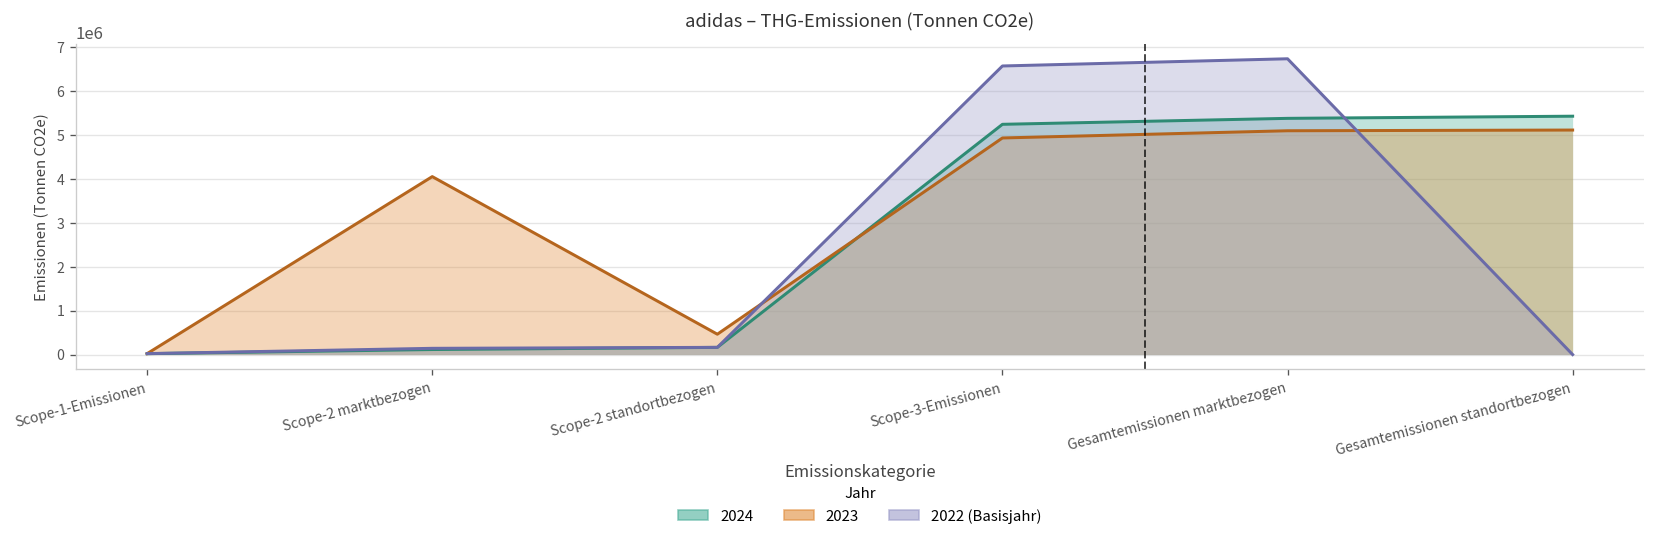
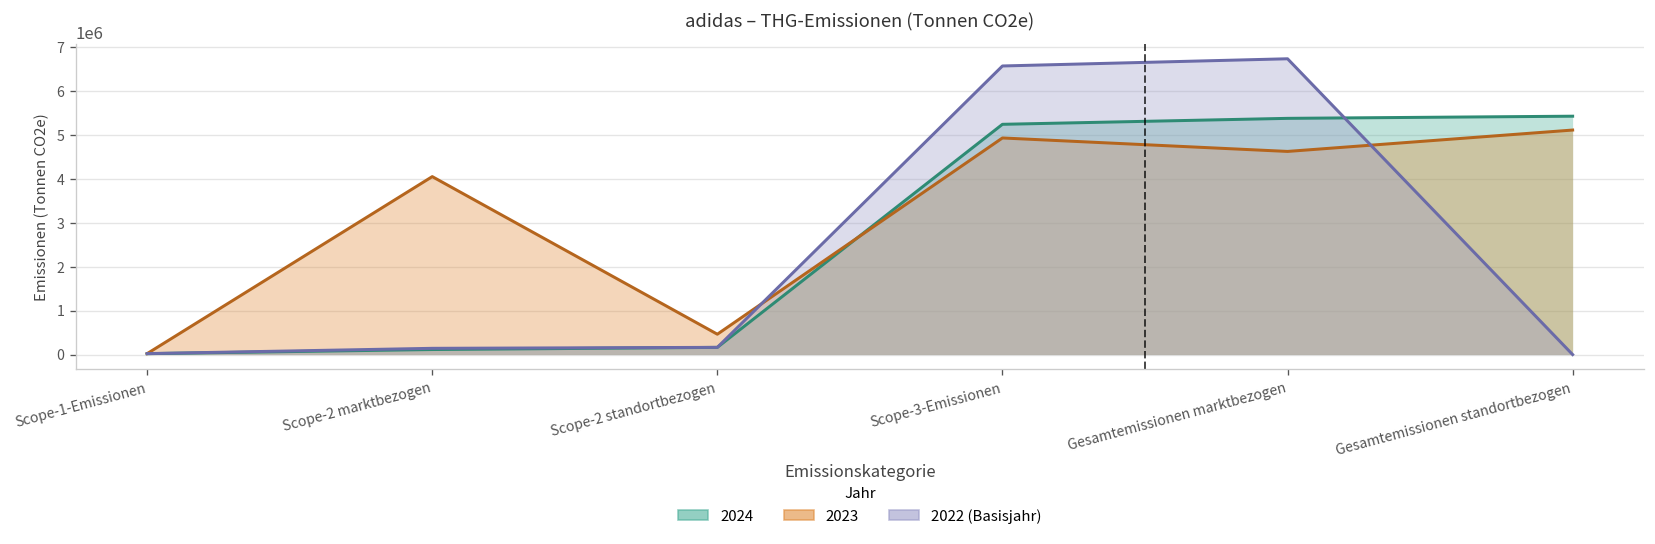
2023, Gesamtemissionen marktbezogen: 5100000 -> 4600000
